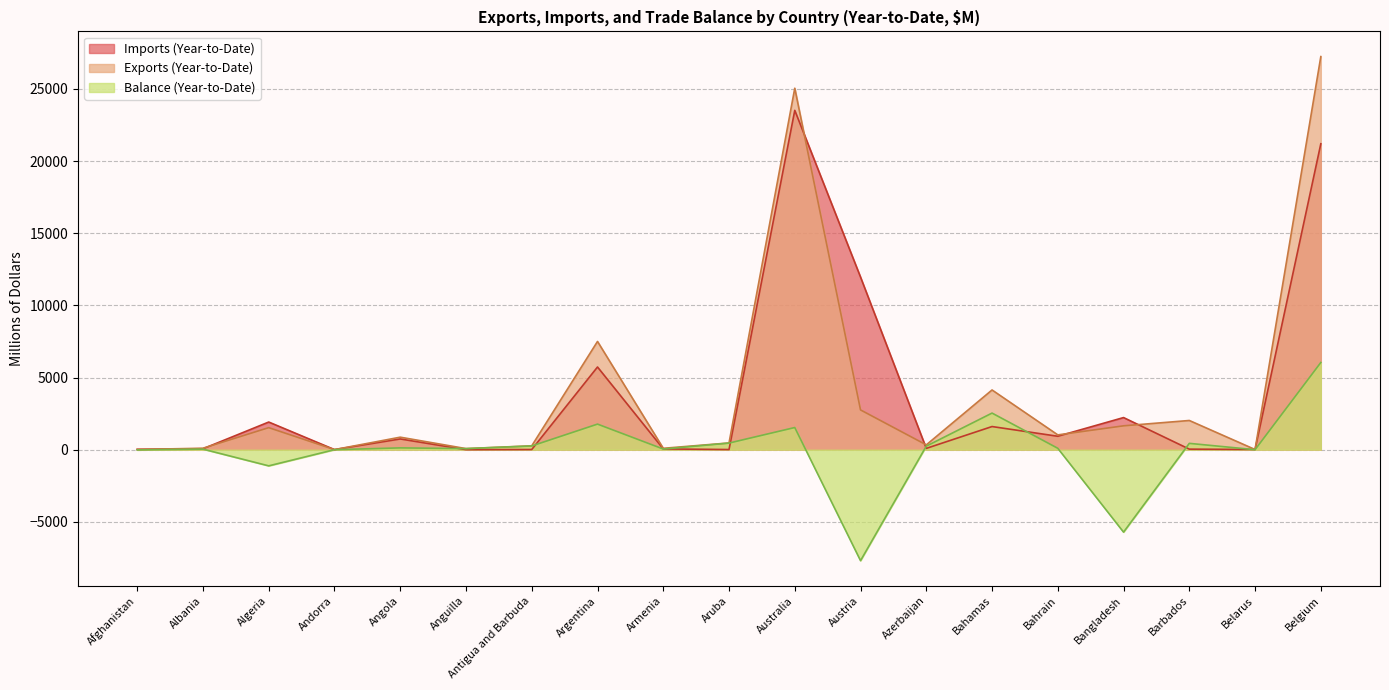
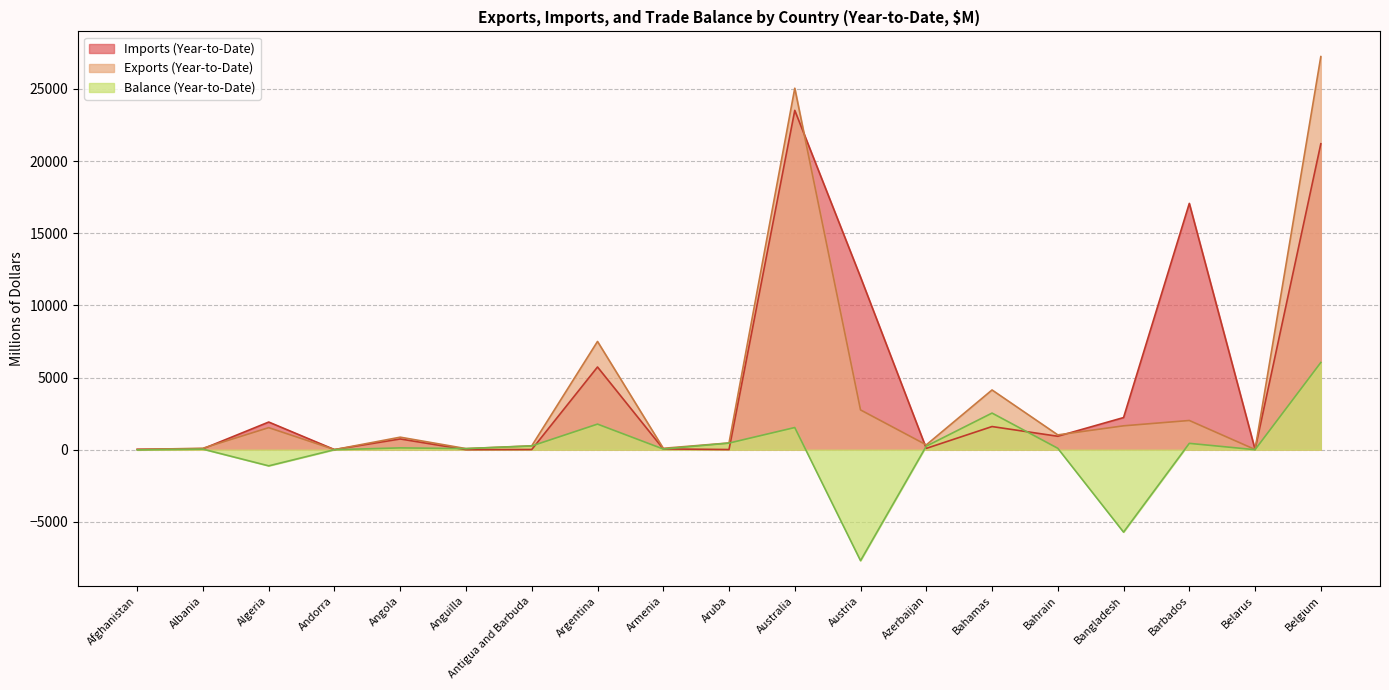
Imports (Year-to-Date), Barbados: 0 -> 17100
